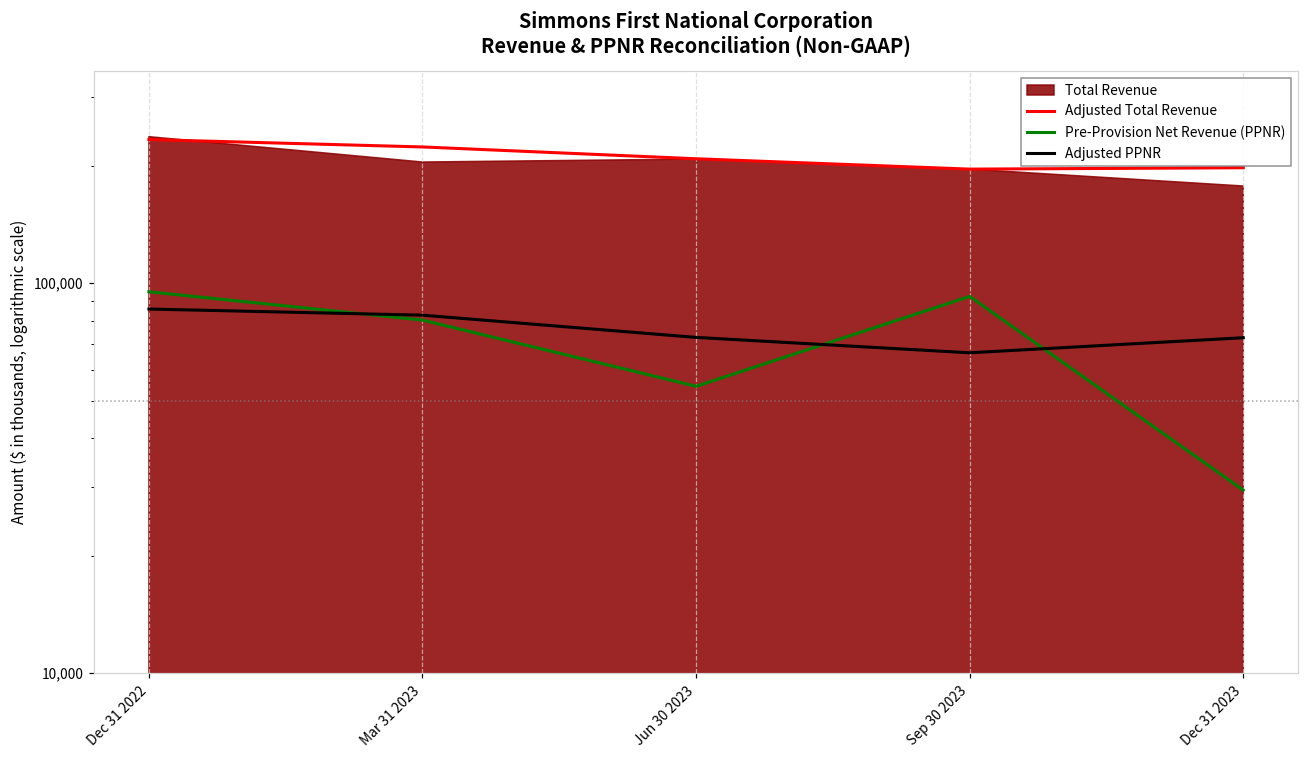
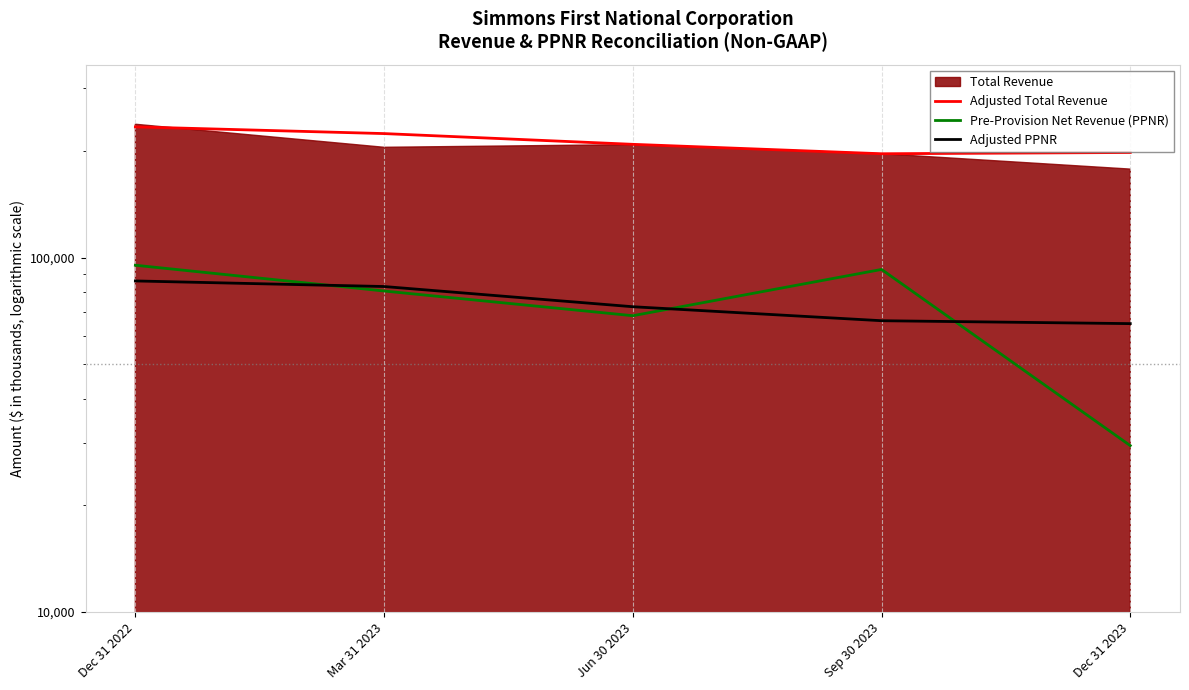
Pre-Provision Net Revenue (PPNR), Jun 30 2023: 54,000 -> 69,000
Adjusted PPNR, Dec 31 2023: 72,000 -> 65,000
